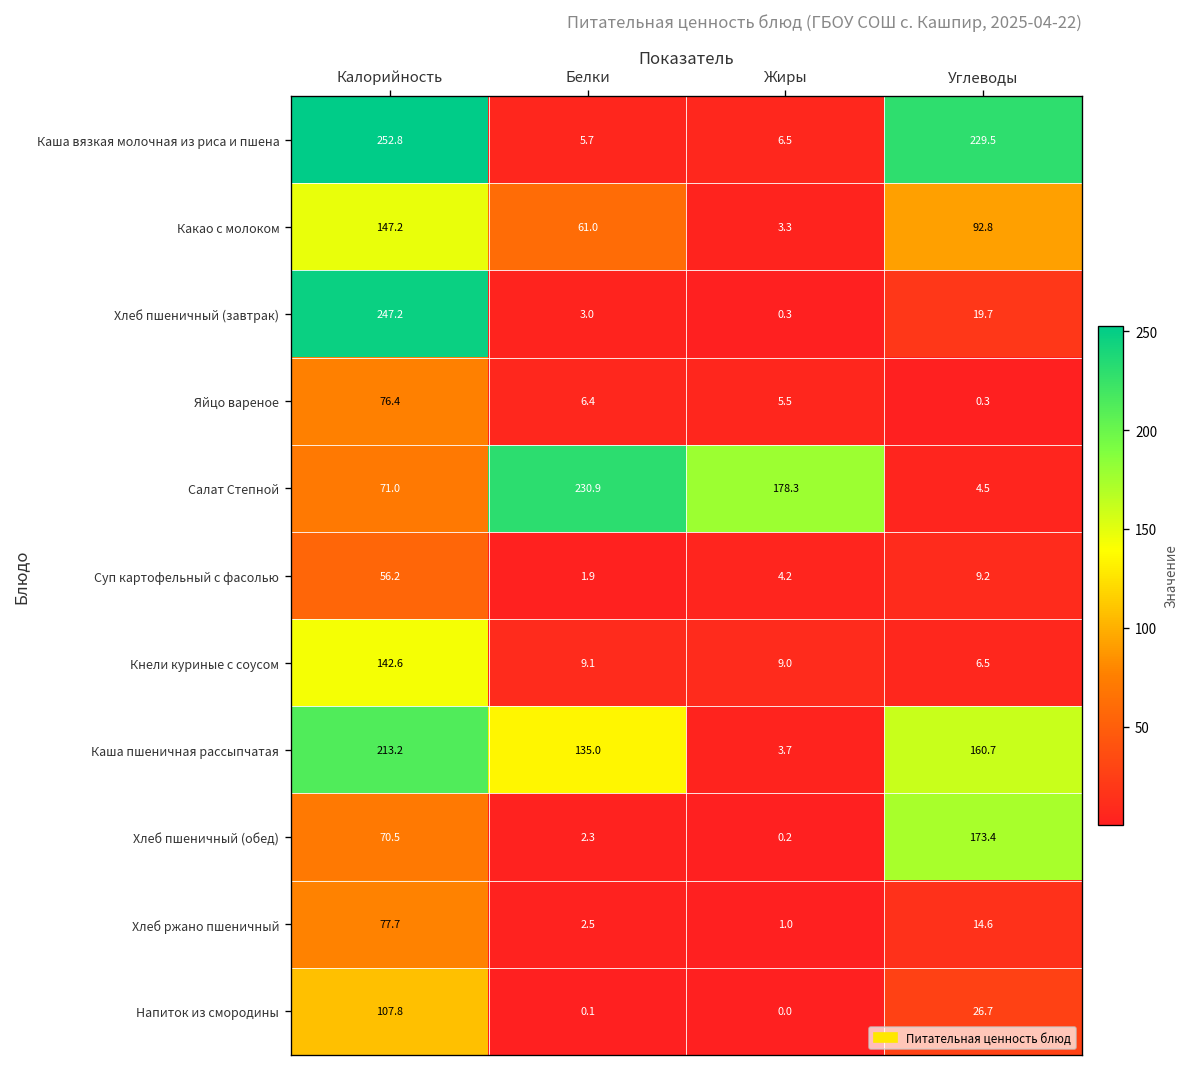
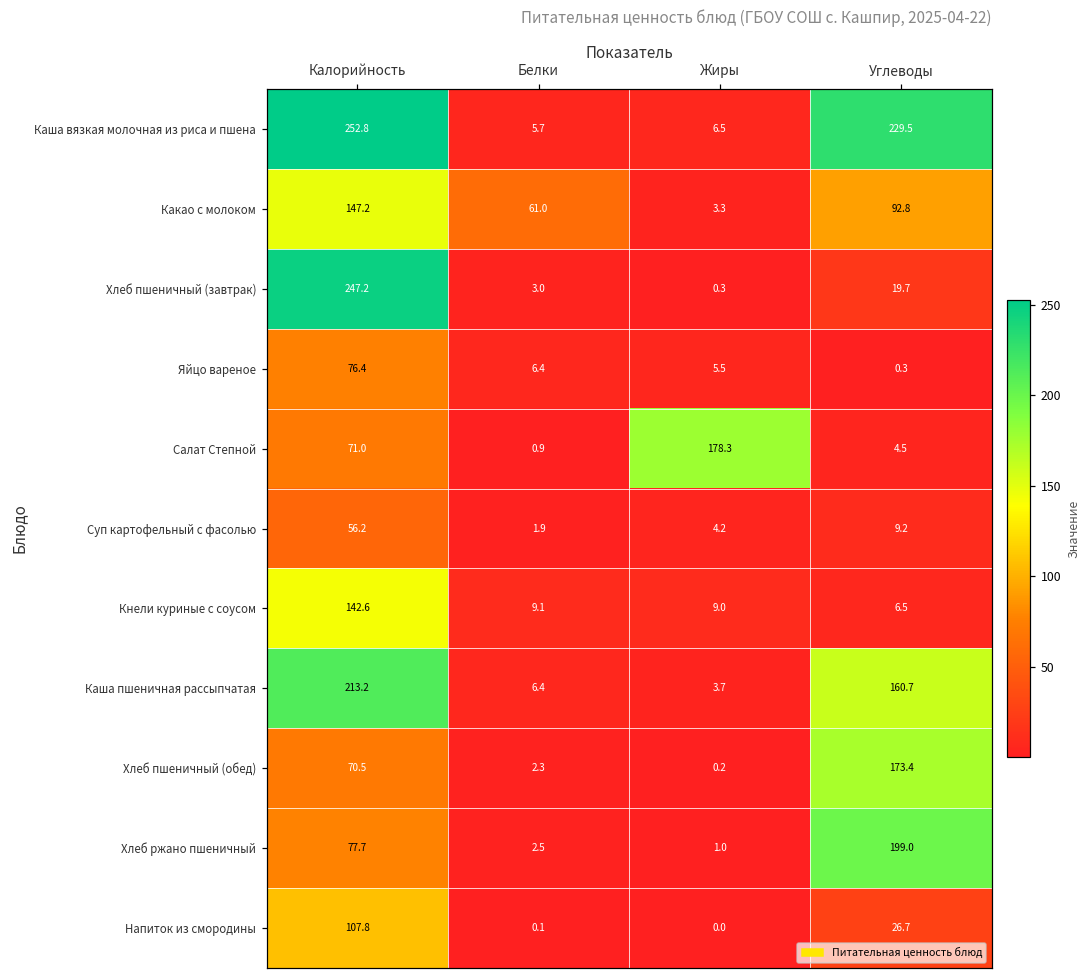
Салат Степной, Белки: 230.9 -> 0.9
Каша пшеничная рассыпчатая, Белки: 135.0 -> 6.4
Хлеб ржано пшеничный, Углеводы: 14.6 -> 199.0
